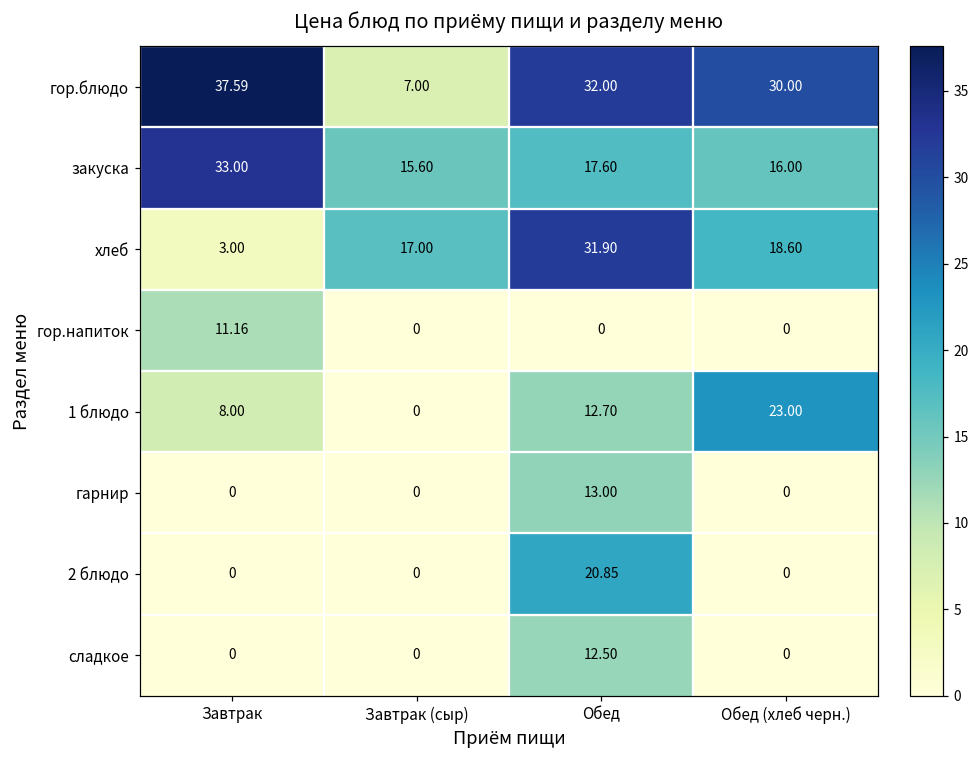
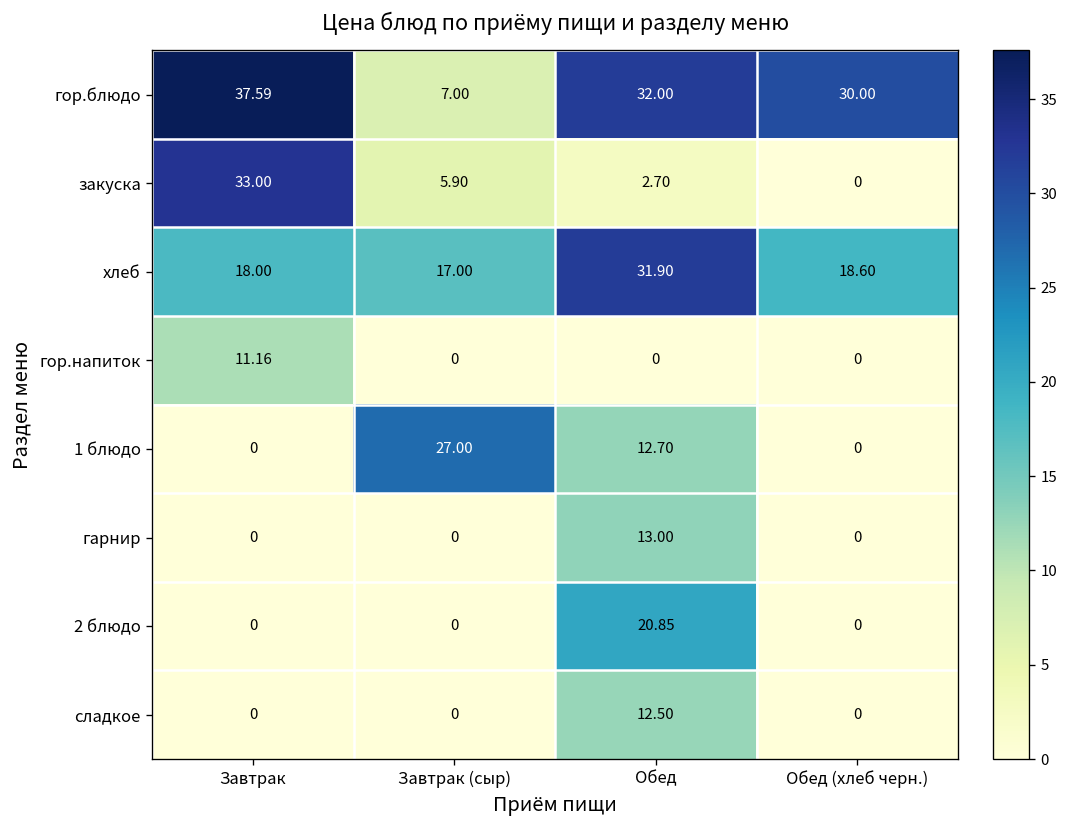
закуска, Завтрак (сыр): 15.60 -> 5.90
закуска, Обед: 17.60 -> 2.70
закуска, Обед (хлеб черн.): 16.00 -> 0
хлеб, Завтрак: 3.00 -> 18.00
1 блюдо, Завтрак: 8.00 -> 0
1 блюдо, Завтрак (сыр): 0 -> 27.00
1 блюдо, Обед (хлеб черн.): 23.00 -> 0
